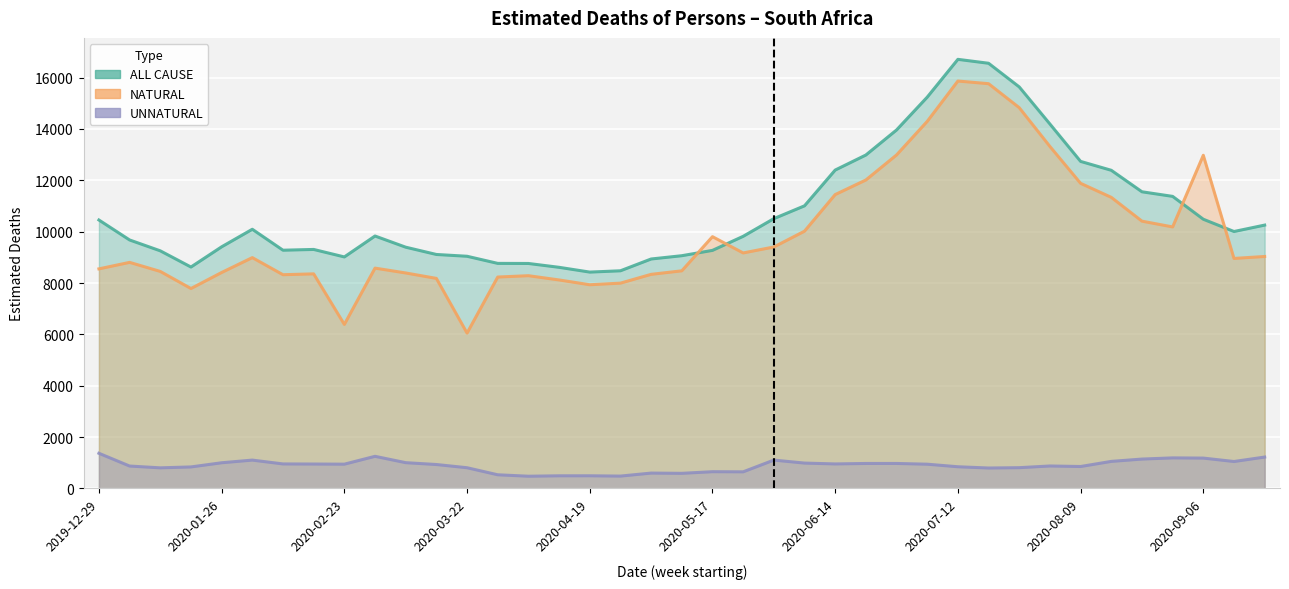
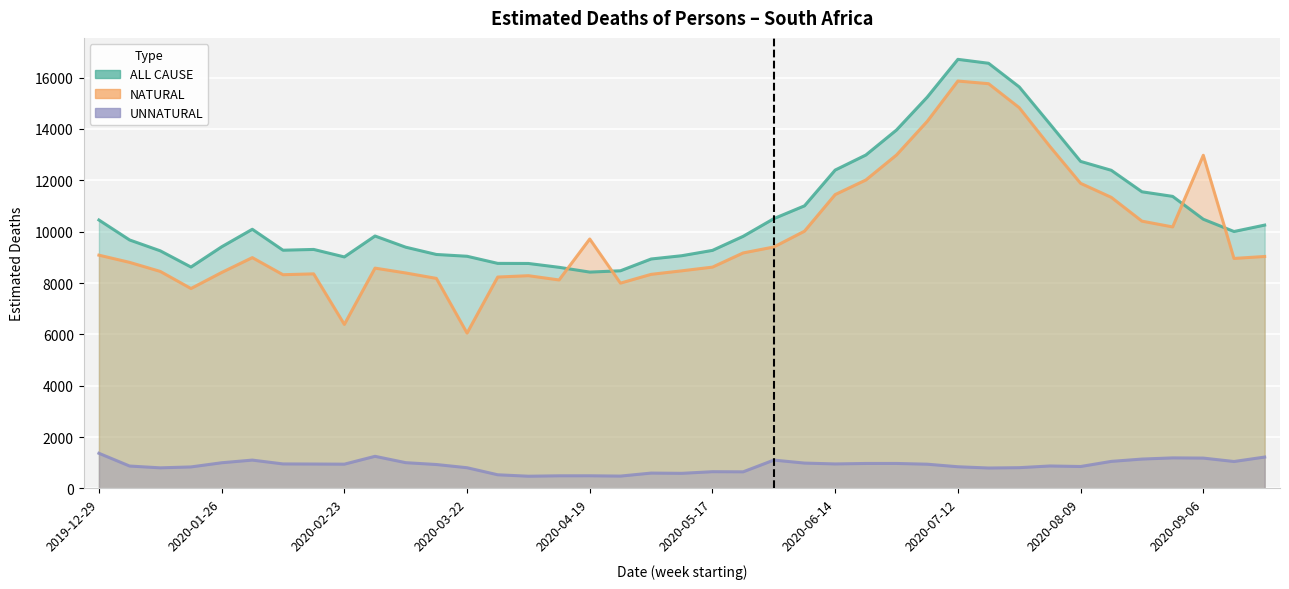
NATURAL, 2019-12-29: 8600 -> 9100
NATURAL, 2020-04-19: 7900 -> 9700
NATURAL, 2020-05-17: 9800 -> 8600
